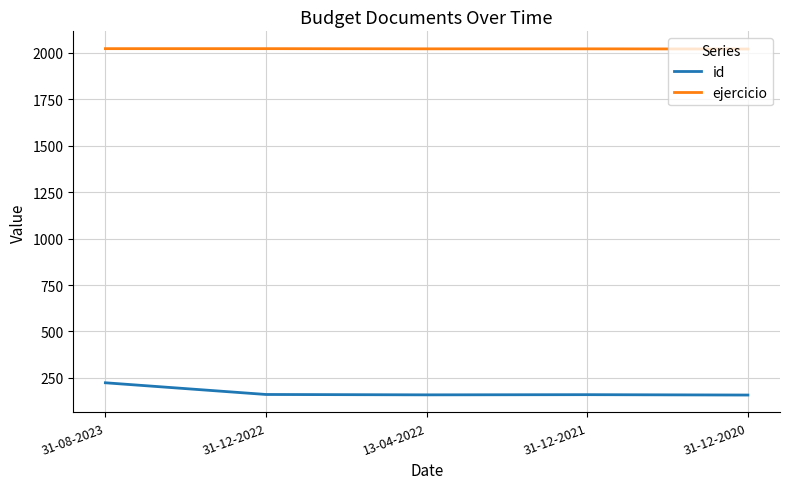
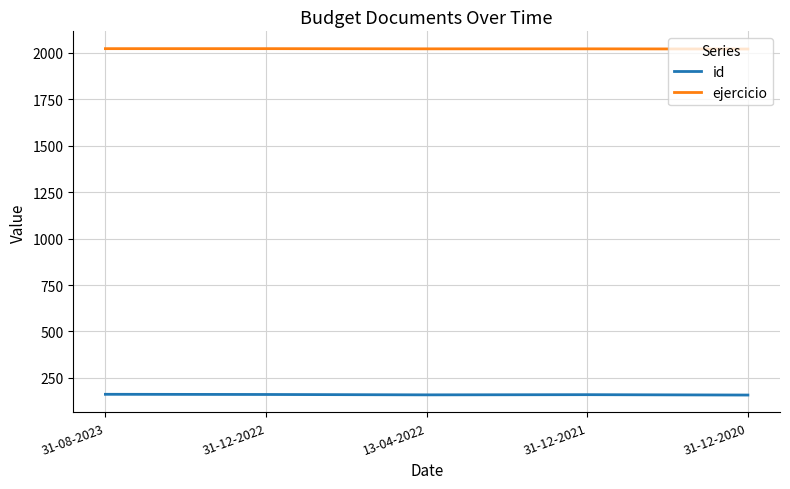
id, 31-08-2023: 220 -> 160
